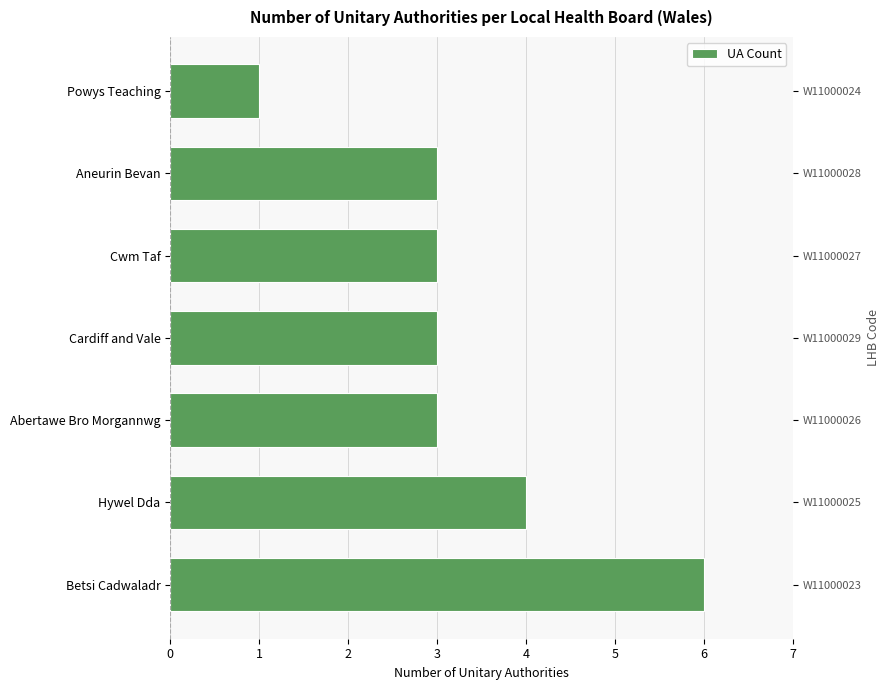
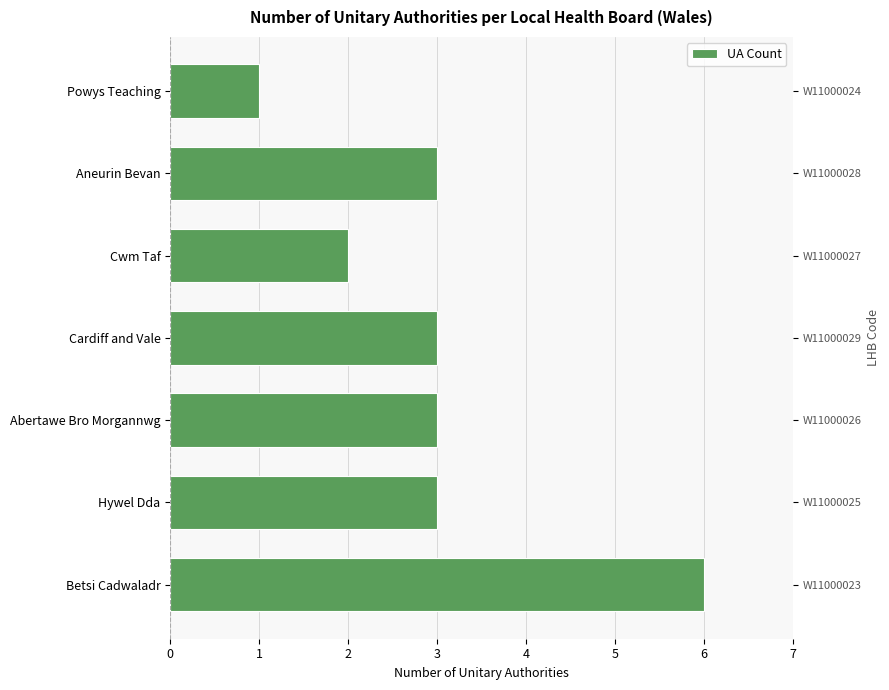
Cwm Taf: 3 -> 2
Hywel Dda: 4 -> 3
